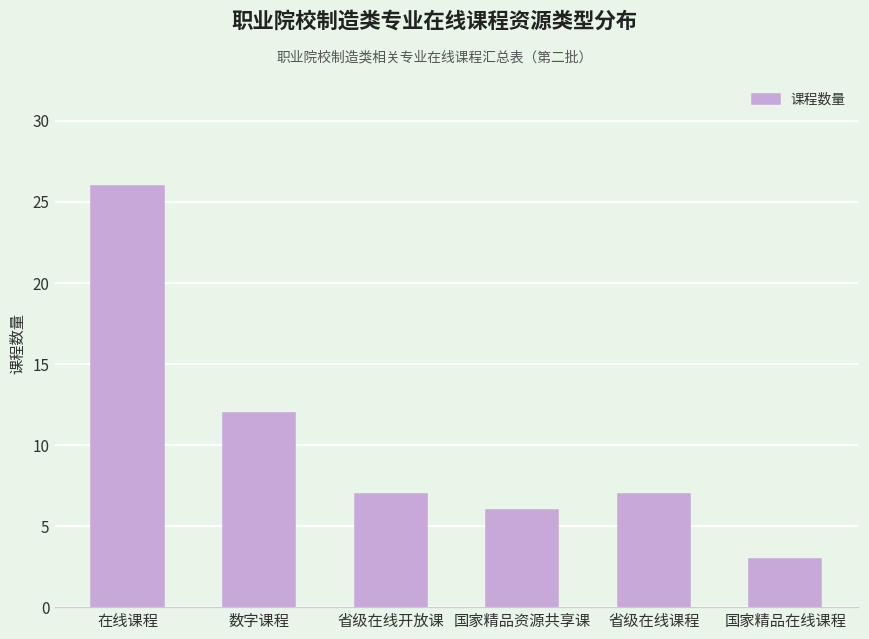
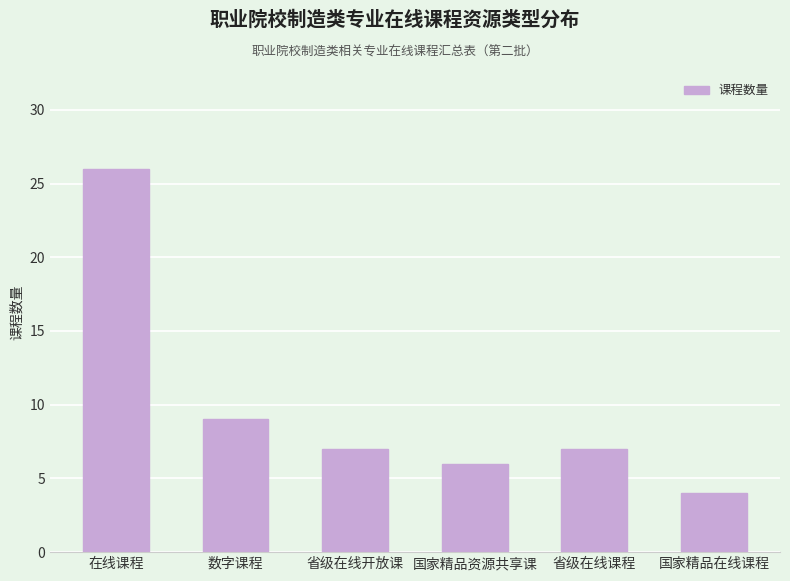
数字课程: 12 -> 9
国家精品在线课程: 3 -> 4
